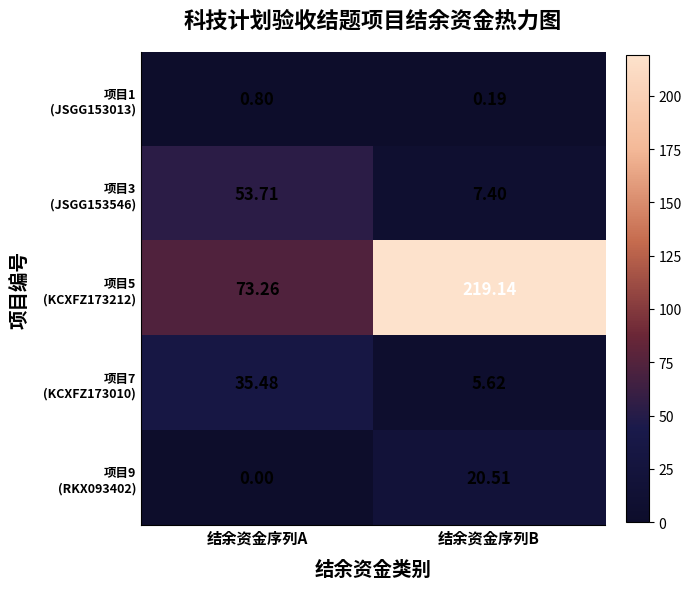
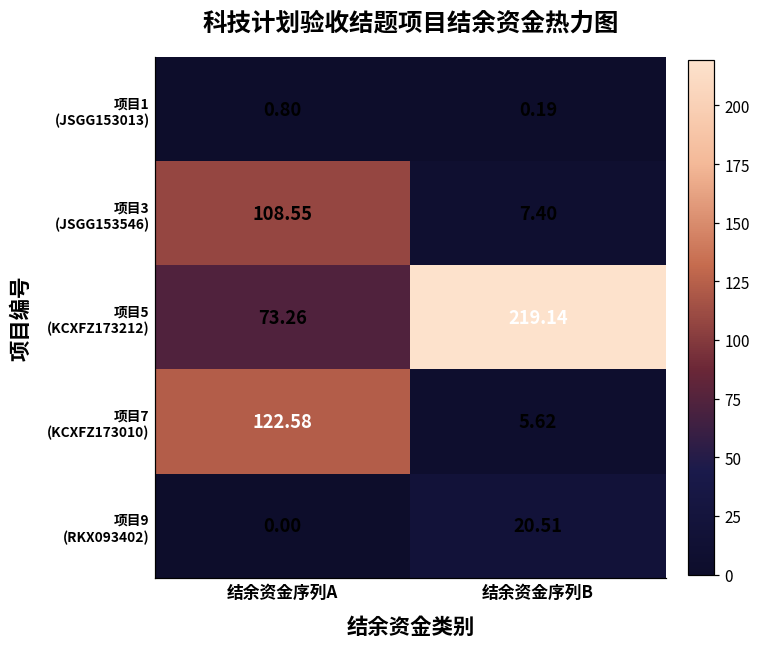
项目3 (JSGG153546), 结余资金序列A: 53.71 -> 108.55
项目7 (KCXFZ173010), 结余资金序列A: 35.48 -> 122.58
